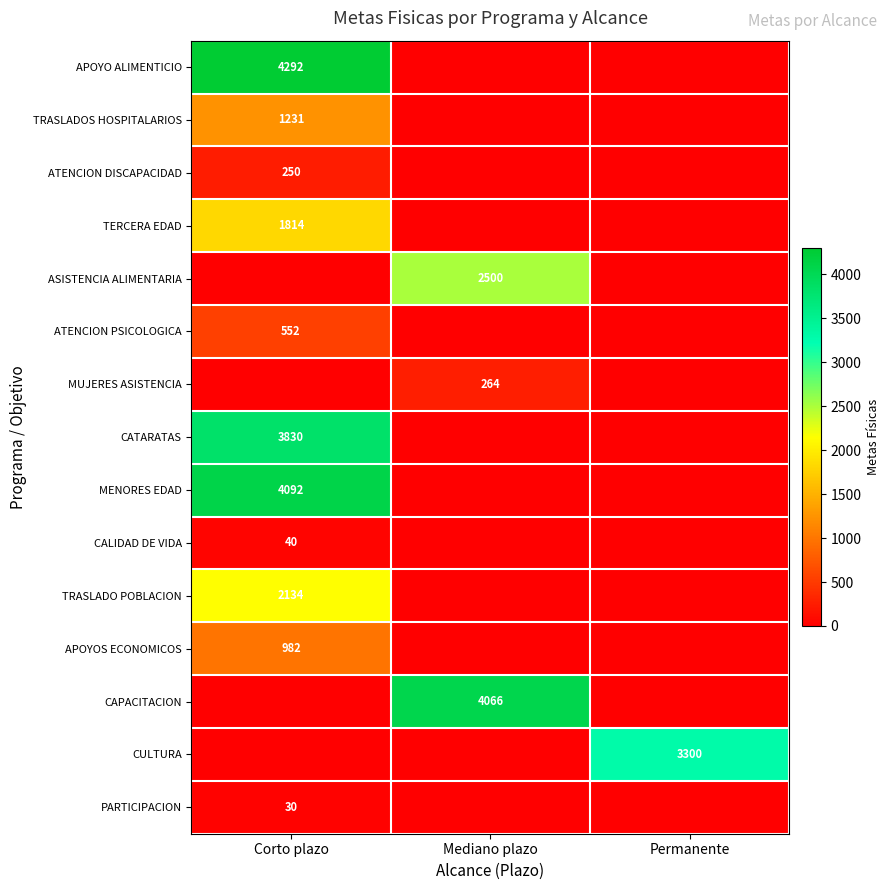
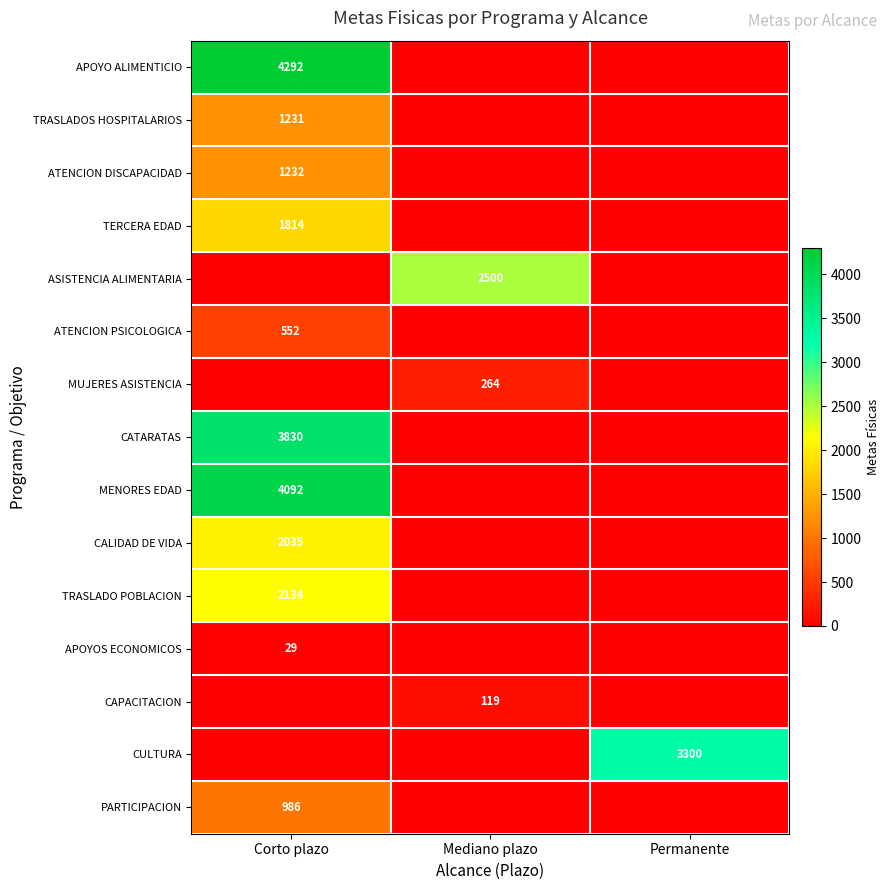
ATENCION DISCAPACIDAD, Corto plazo: 250 -> 1232
CALIDAD DE VIDA, Corto plazo: 40 -> 2035
APOYOS ECONOMICOS, Corto plazo: 982 -> 29
CAPACITACION, Mediano plazo: 4066 -> 119
PARTICIPACION, Corto plazo: 30 -> 986
